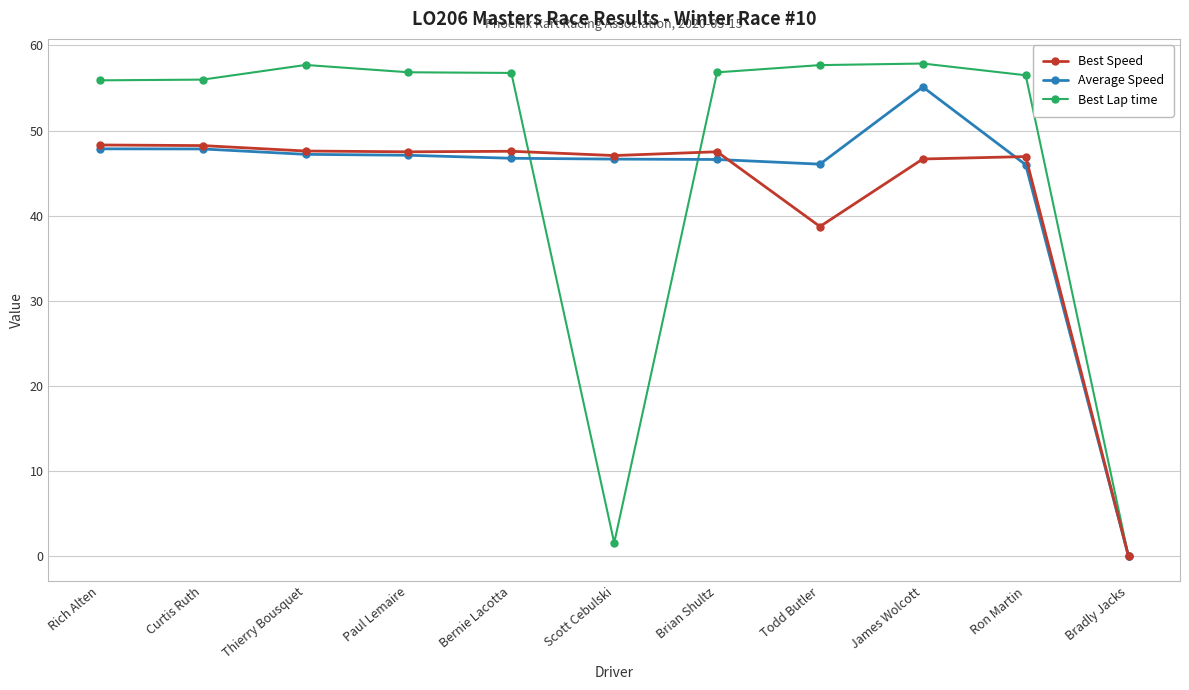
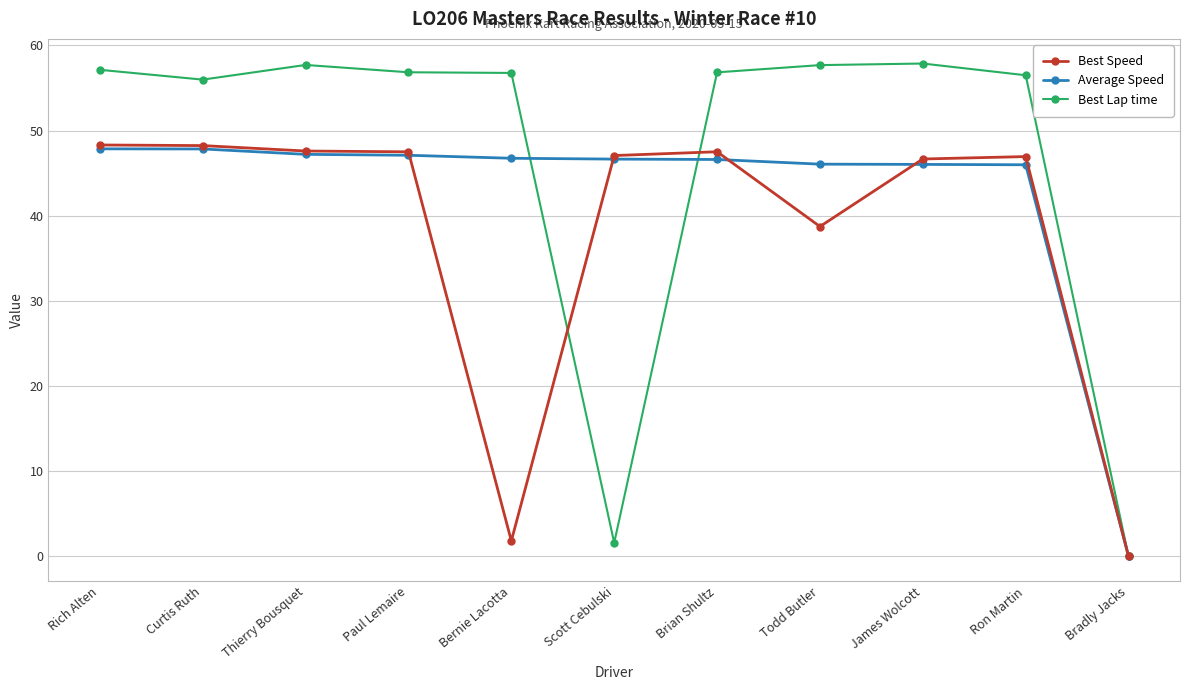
Best Lap time, Rich Alten: 56 -> 57
Best Speed, Bernie Lacotta: 48 -> 2
Average Speed, James Wolcott: 55 -> 46
